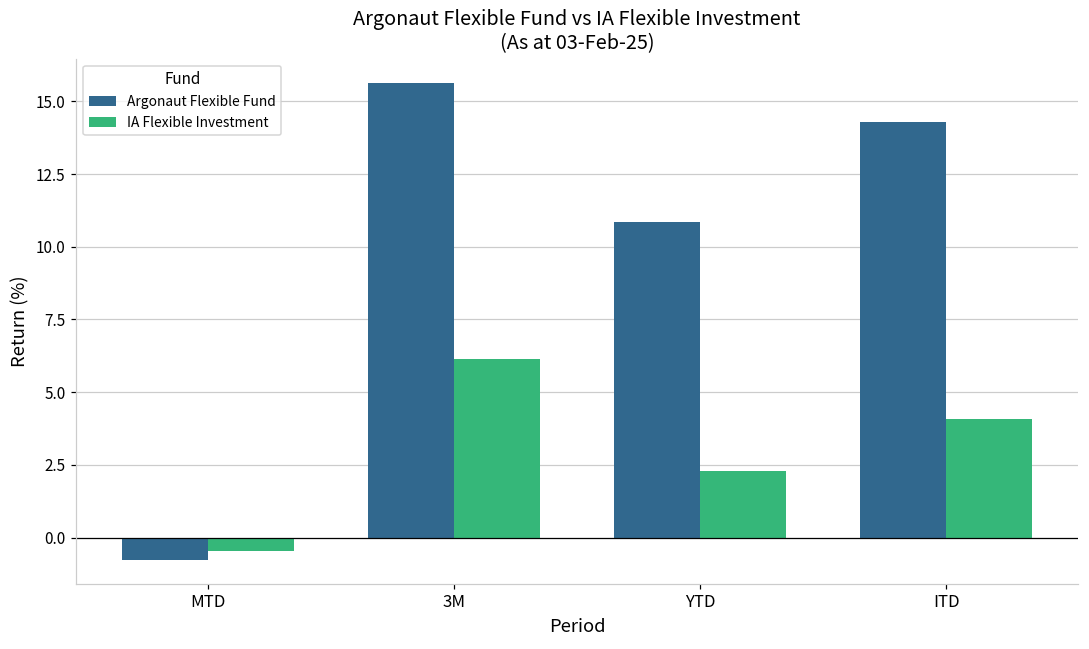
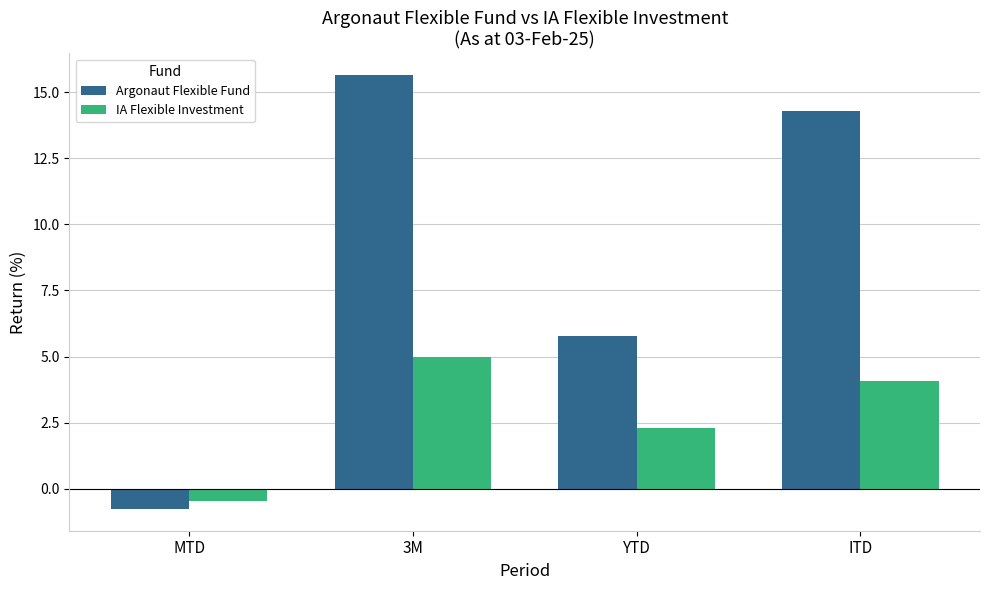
IA Flexible Investment, 3M: 6.1 -> 5.0
Argonaut Flexible Fund, YTD: 10.9 -> 5.8
